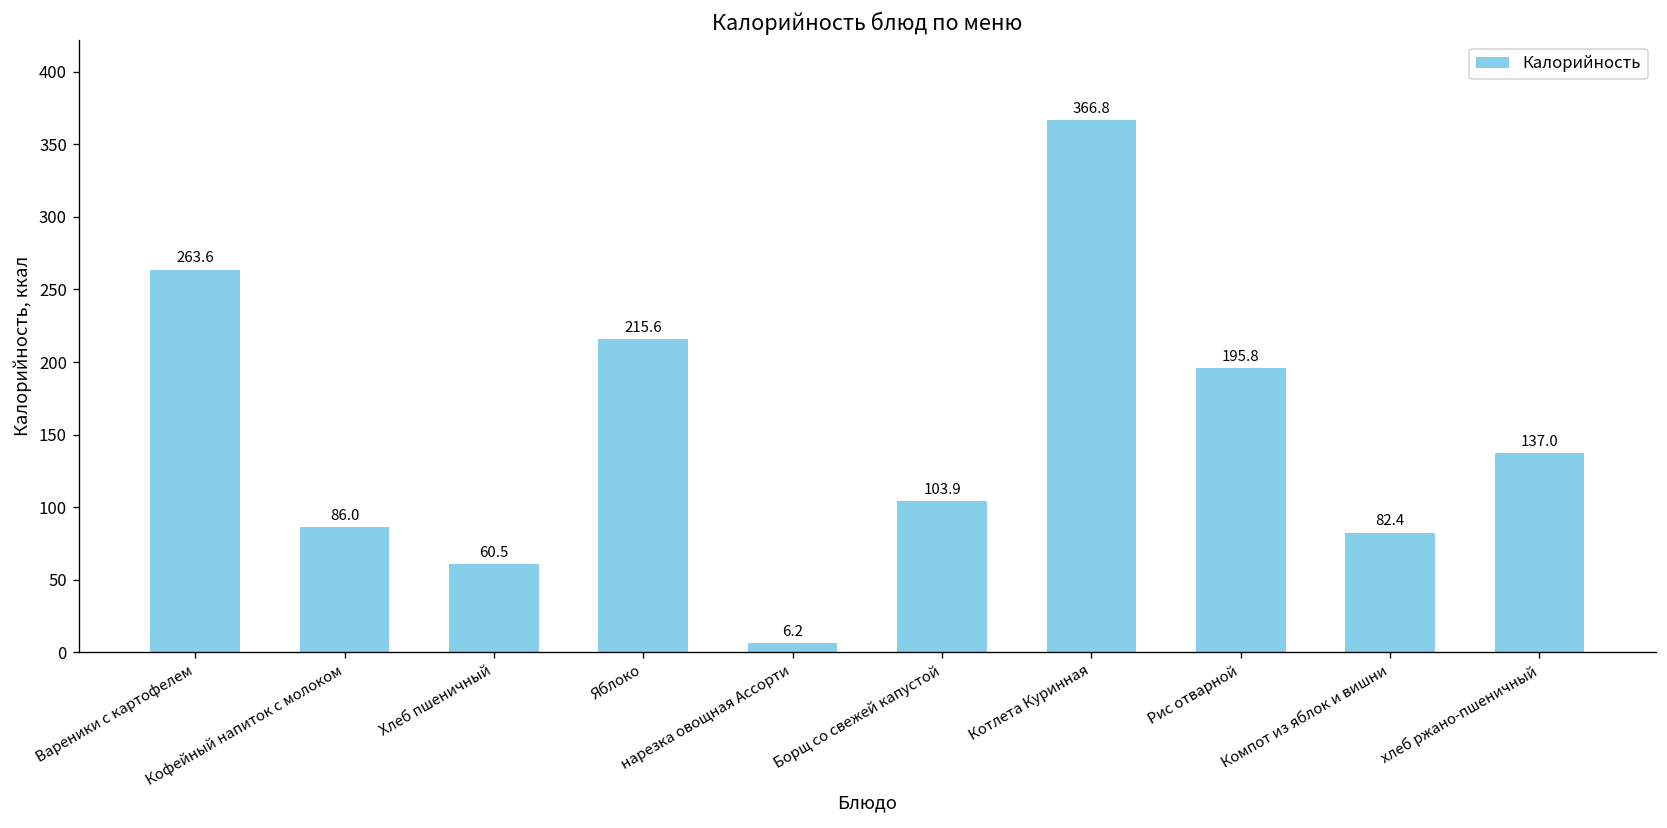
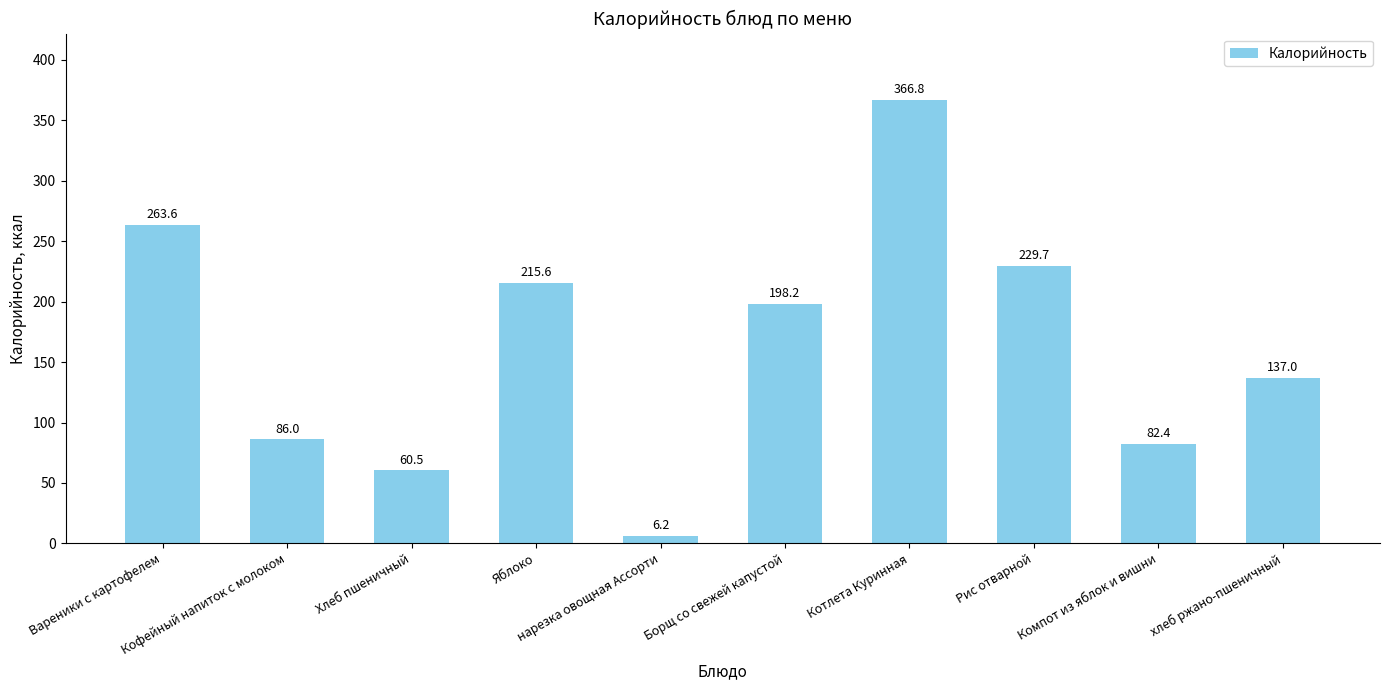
Борщ со свежей капустой: 103.9 -> 198.2
Рис отварной: 195.8 -> 229.7
